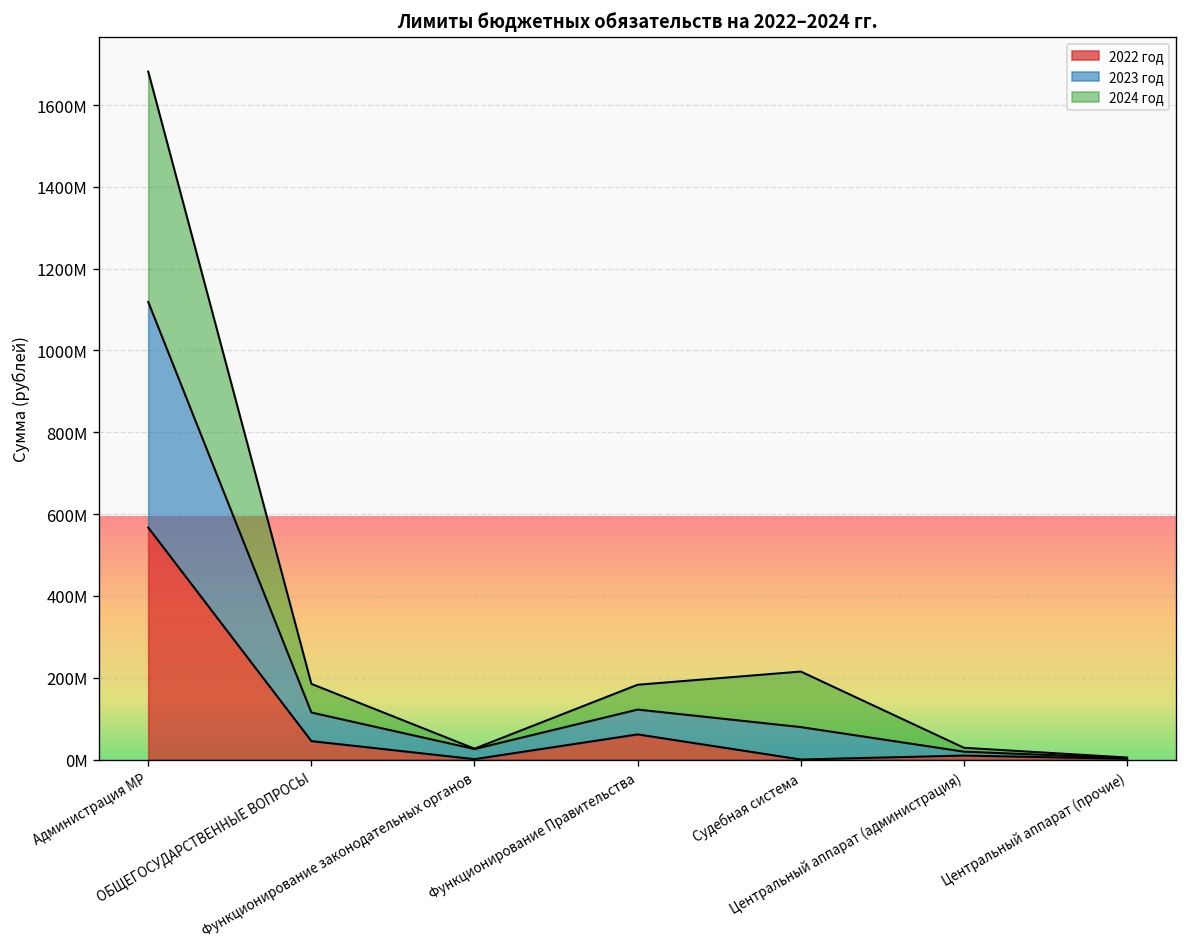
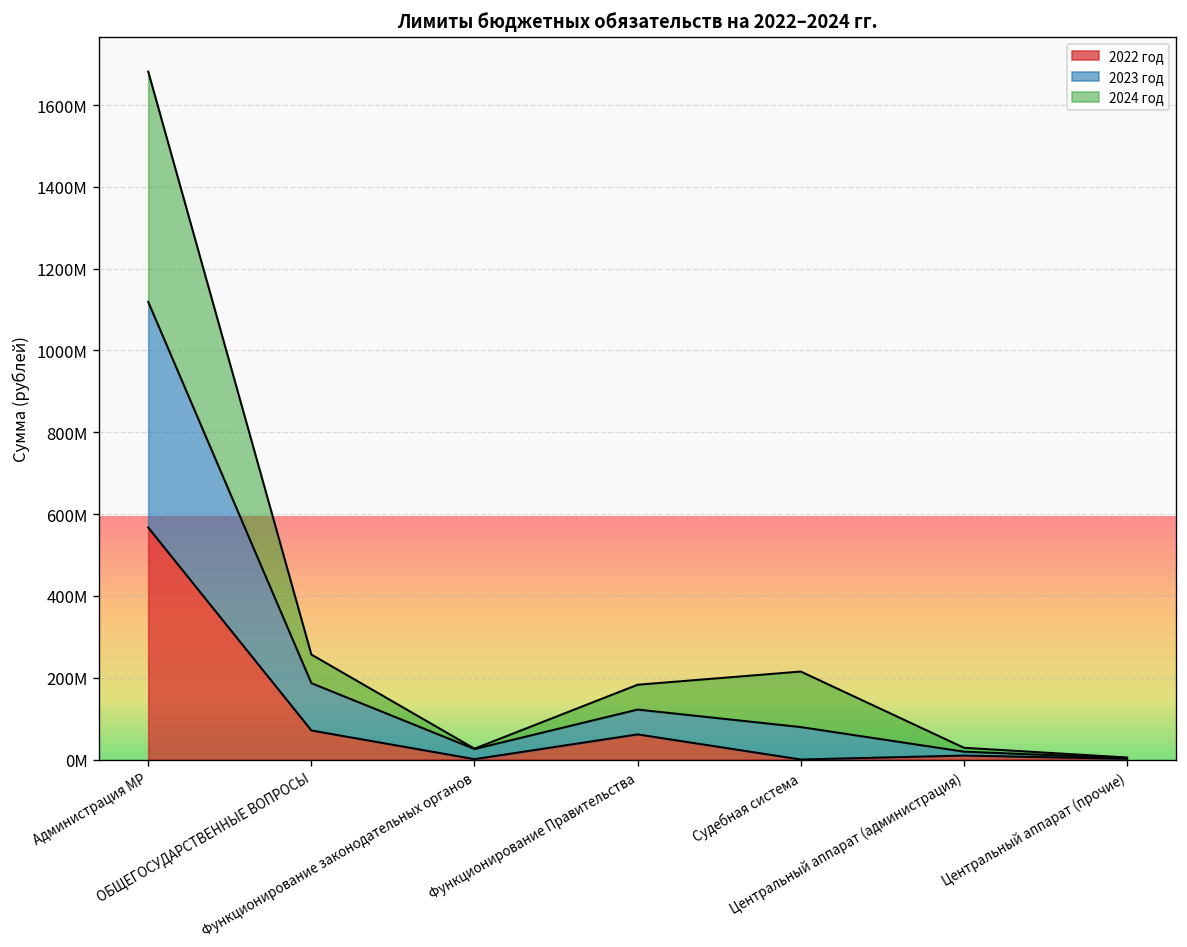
2022 год, ОБЩЕГОСУДАРСТВЕННЫЕ ВОПРОСЫ: 50000000 -> 70000000
2023 год, ОБЩЕГОСУДАРСТВЕННЫЕ ВОПРОСЫ: 70000000 -> 120000000
